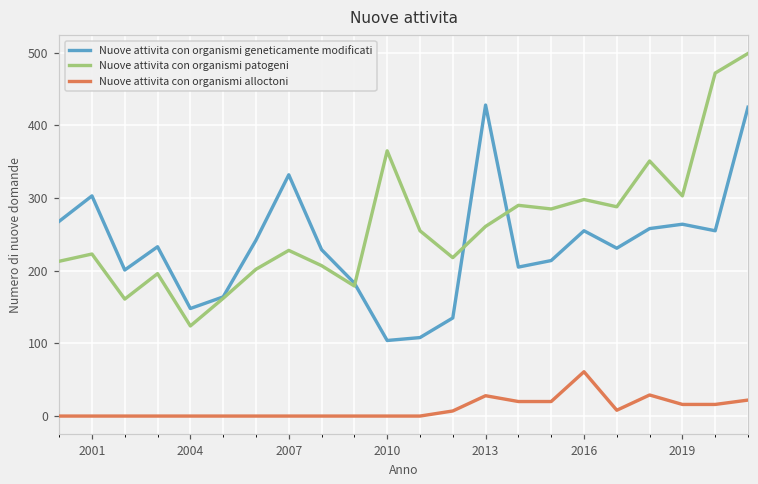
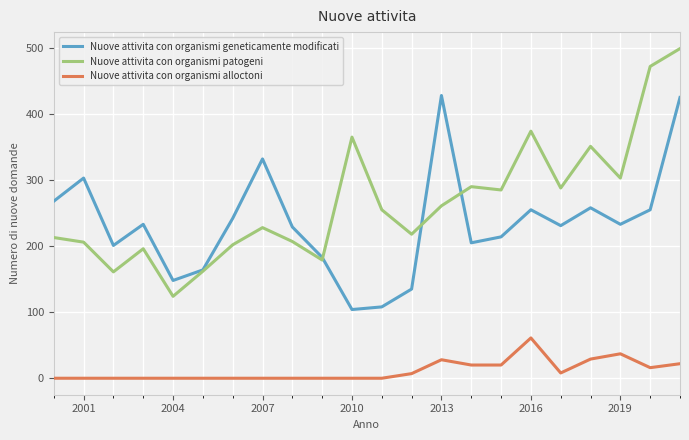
Nuove attivita con organismi patogeni, 2001: 220 -> 210
Nuove attivita con organismi patogeni, 2016: 300 -> 370
Nuove attivita con organismi geneticamente modificati, 2019: 260 -> 230
Nuove attivita con organismi alloctoni, 2019: 20 -> 40
